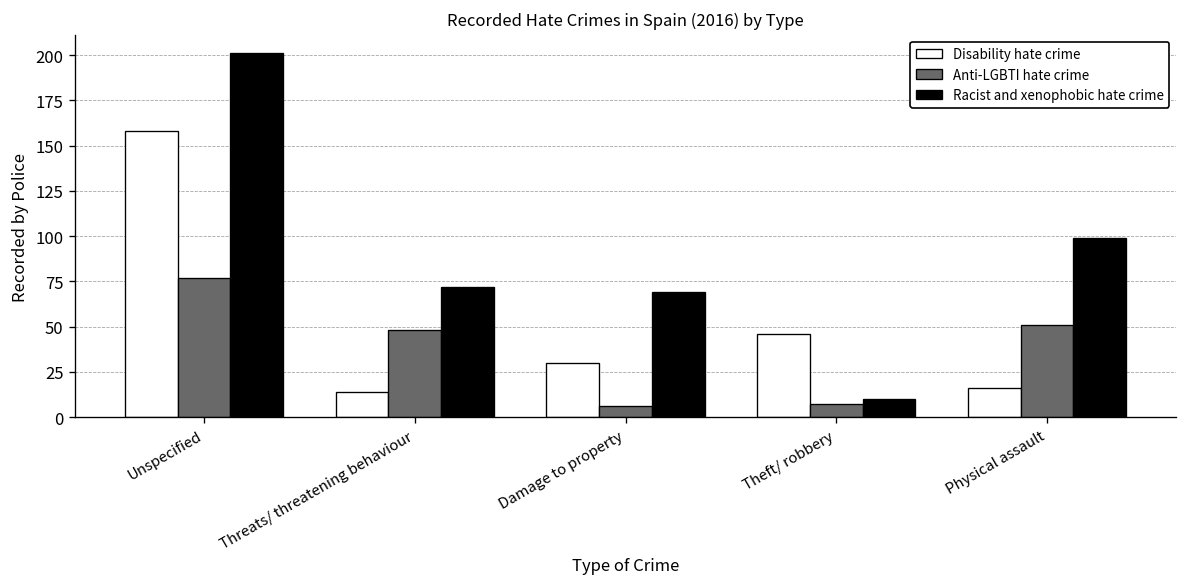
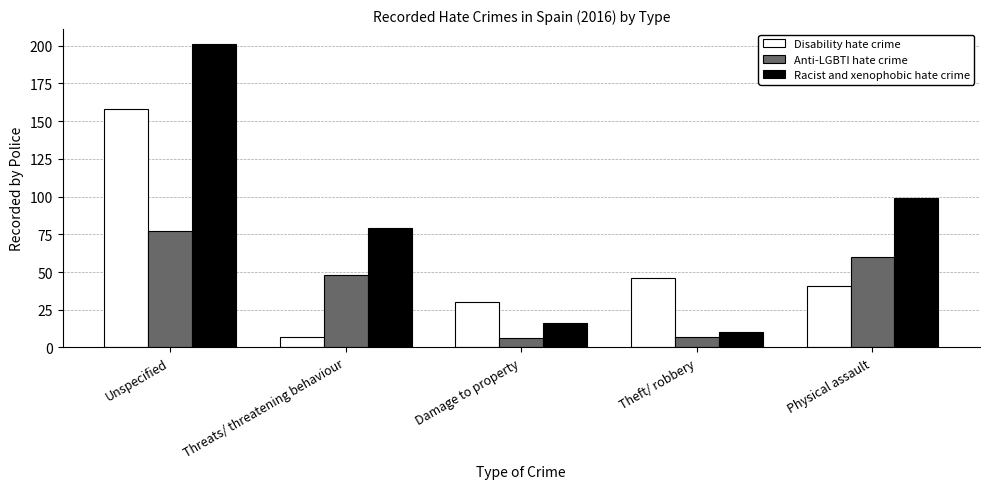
Disability hate crime, Threats/ threatening behaviour: 14 -> 7
Racist and xenophobic hate crime, Threats/ threatening behaviour: 72 -> 79
Racist and xenophobic hate crime, Damage to property: 69 -> 16
Disability hate crime, Physical assault: 16 -> 41
Anti-LGBTI hate crime, Physical assault: 51 -> 60
